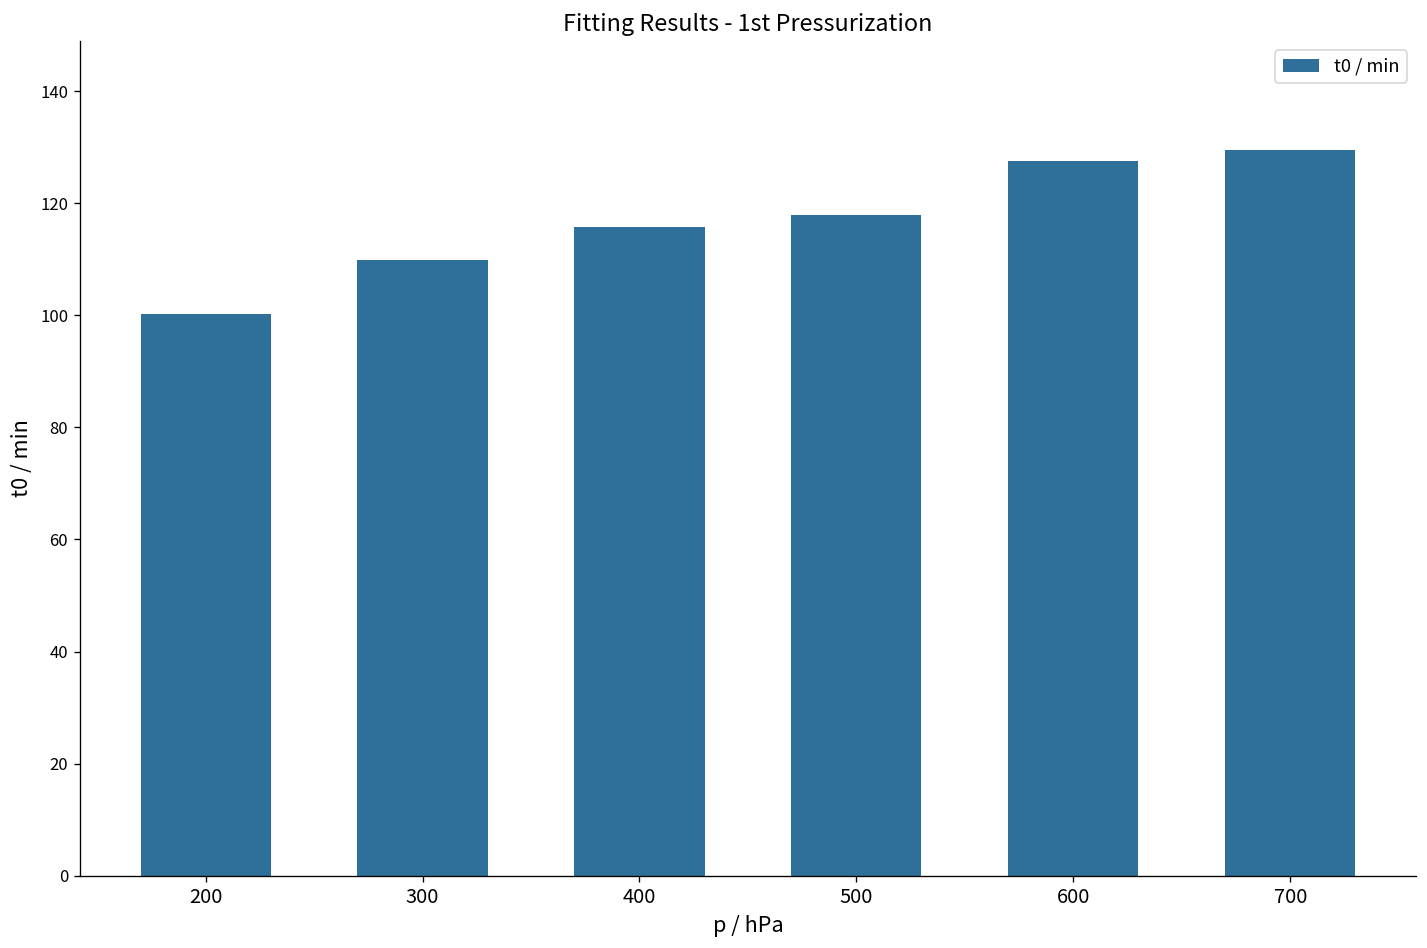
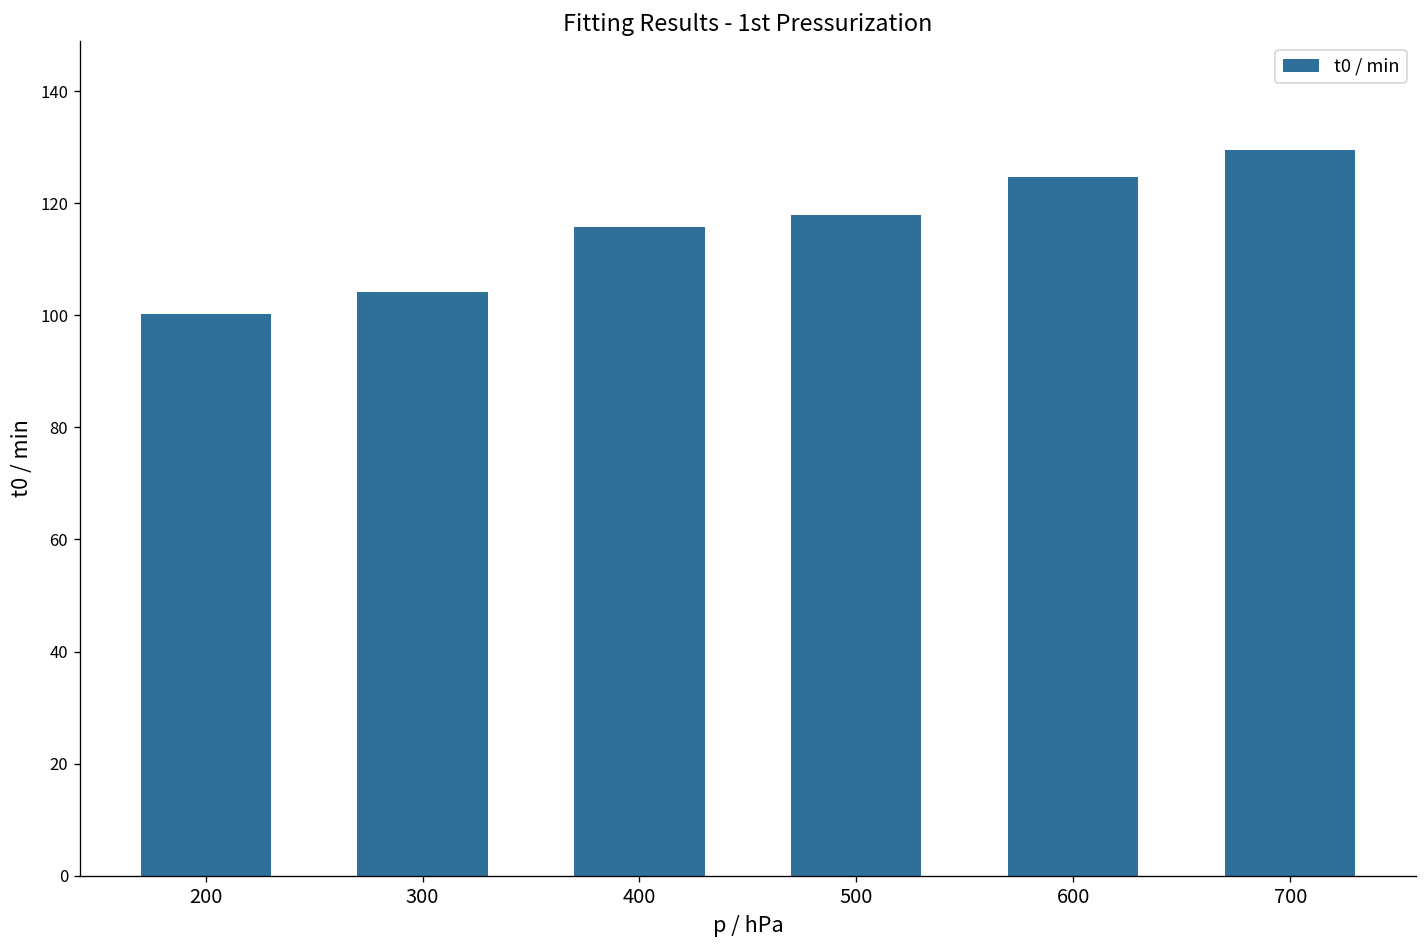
300: 110 -> 104
600: 128 -> 125
